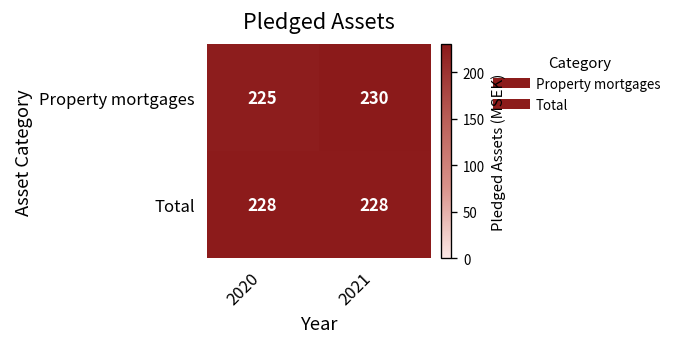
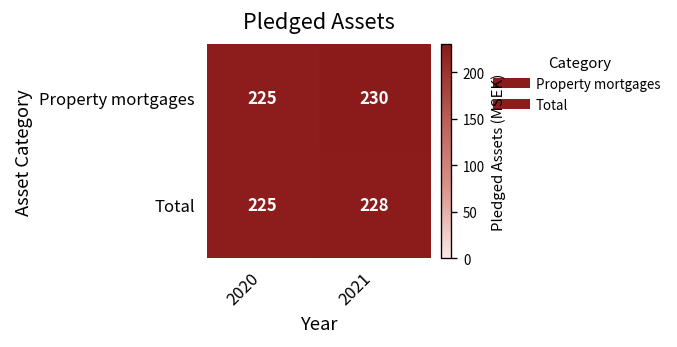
Total, 2020: 228 -> 225
